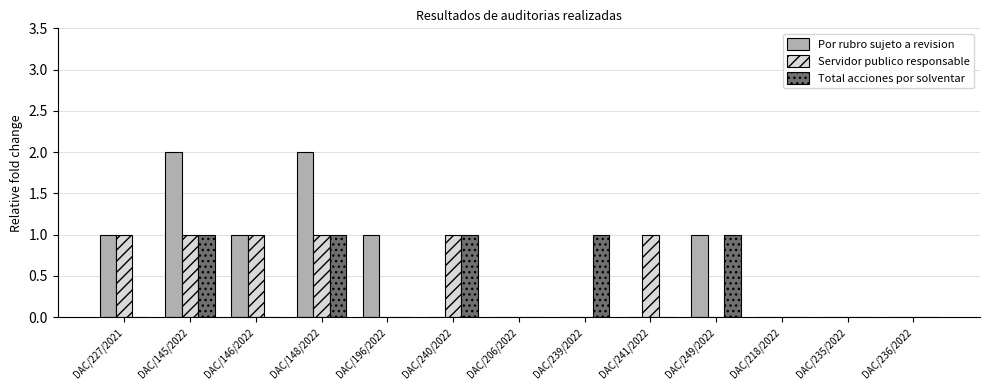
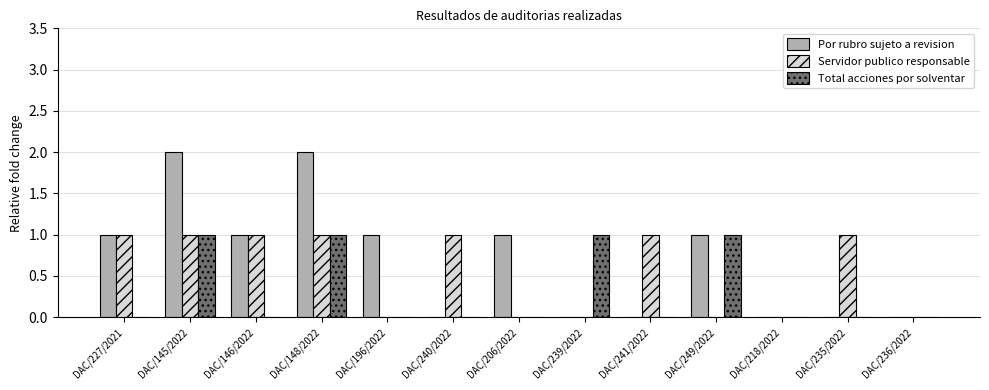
Total acciones por solventar, DAC/240/2022: 1 -> 0
Por rubro sujeto a revision, DAC/206/2022: 0 -> 1
Servidor publico responsable, DAC/235/2022: 0 -> 1
